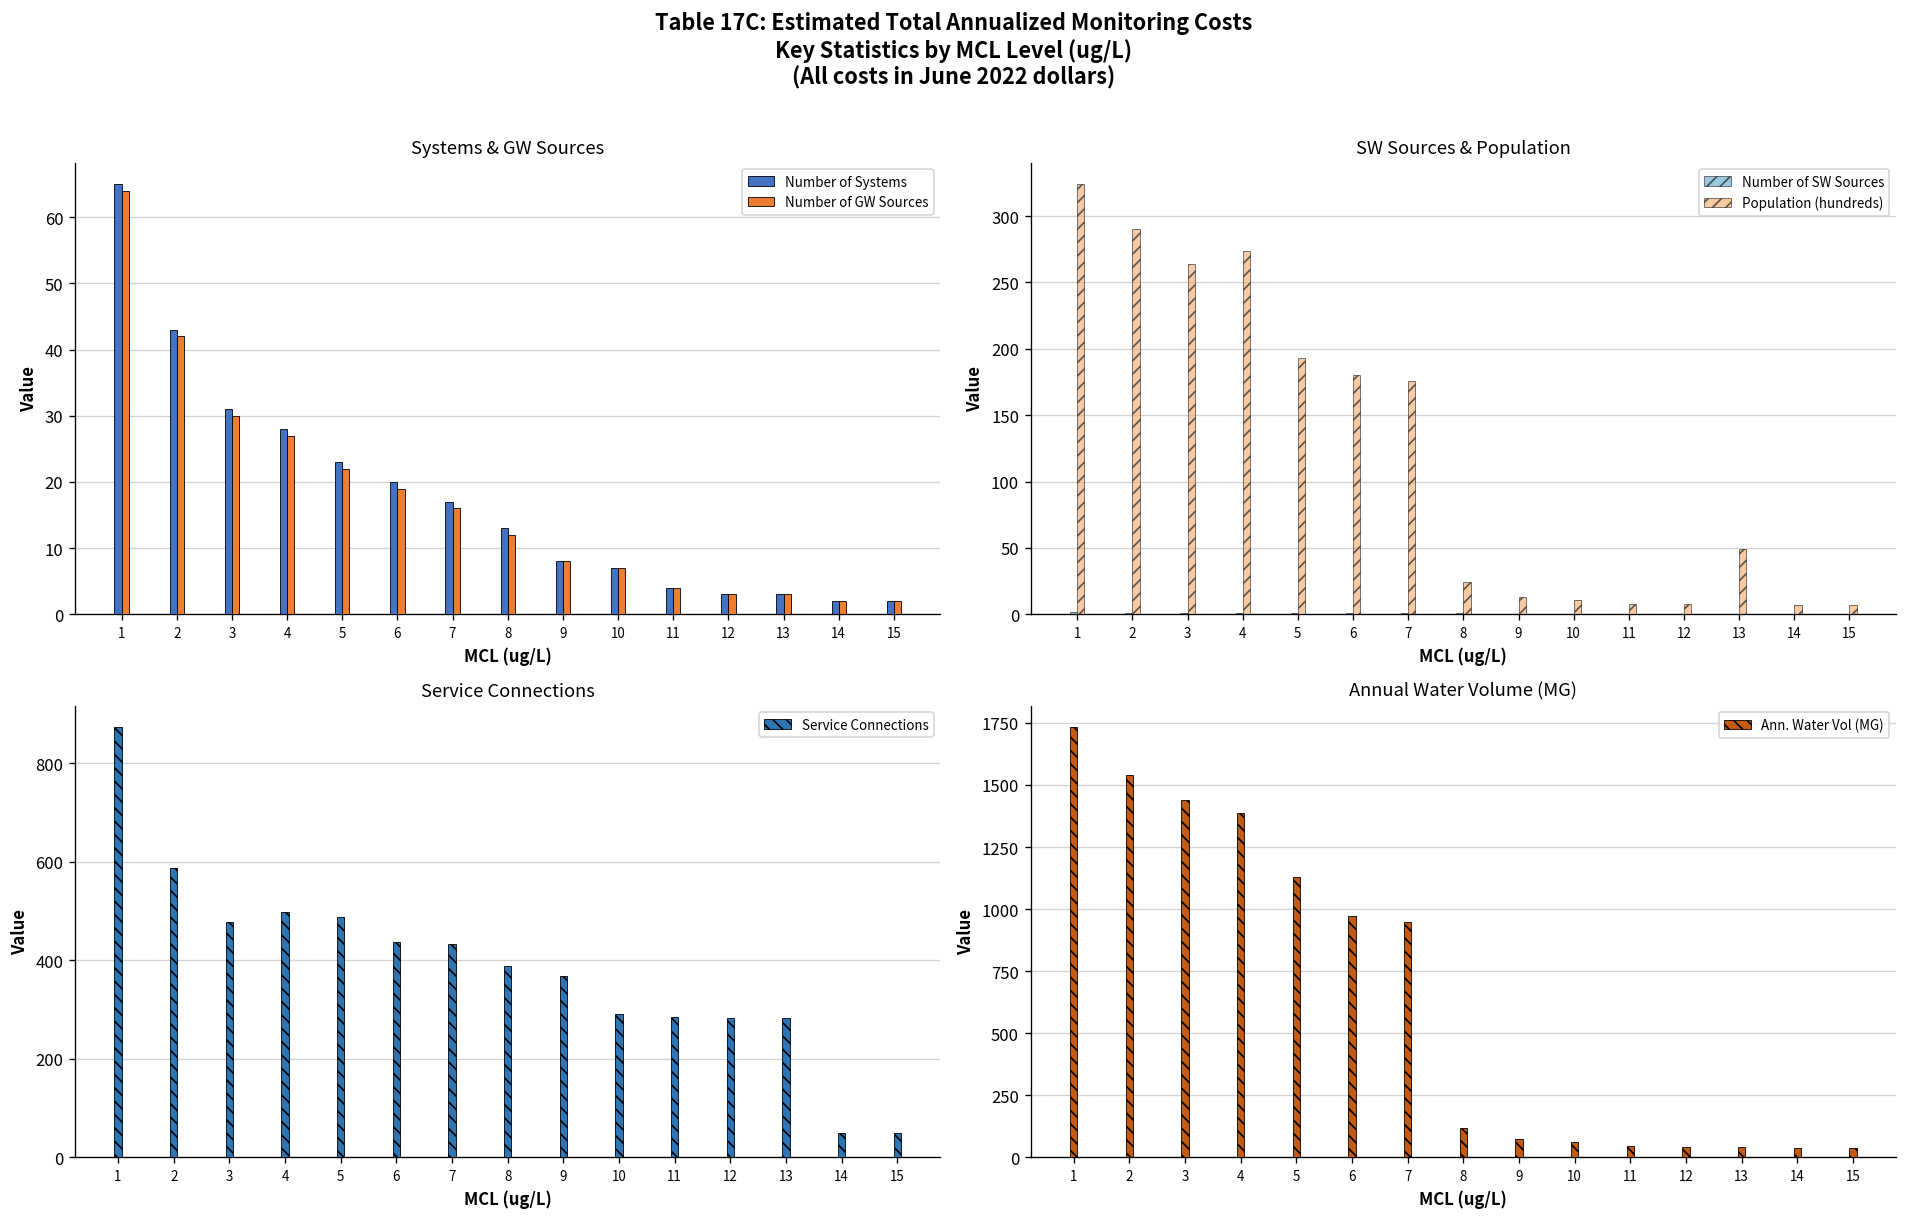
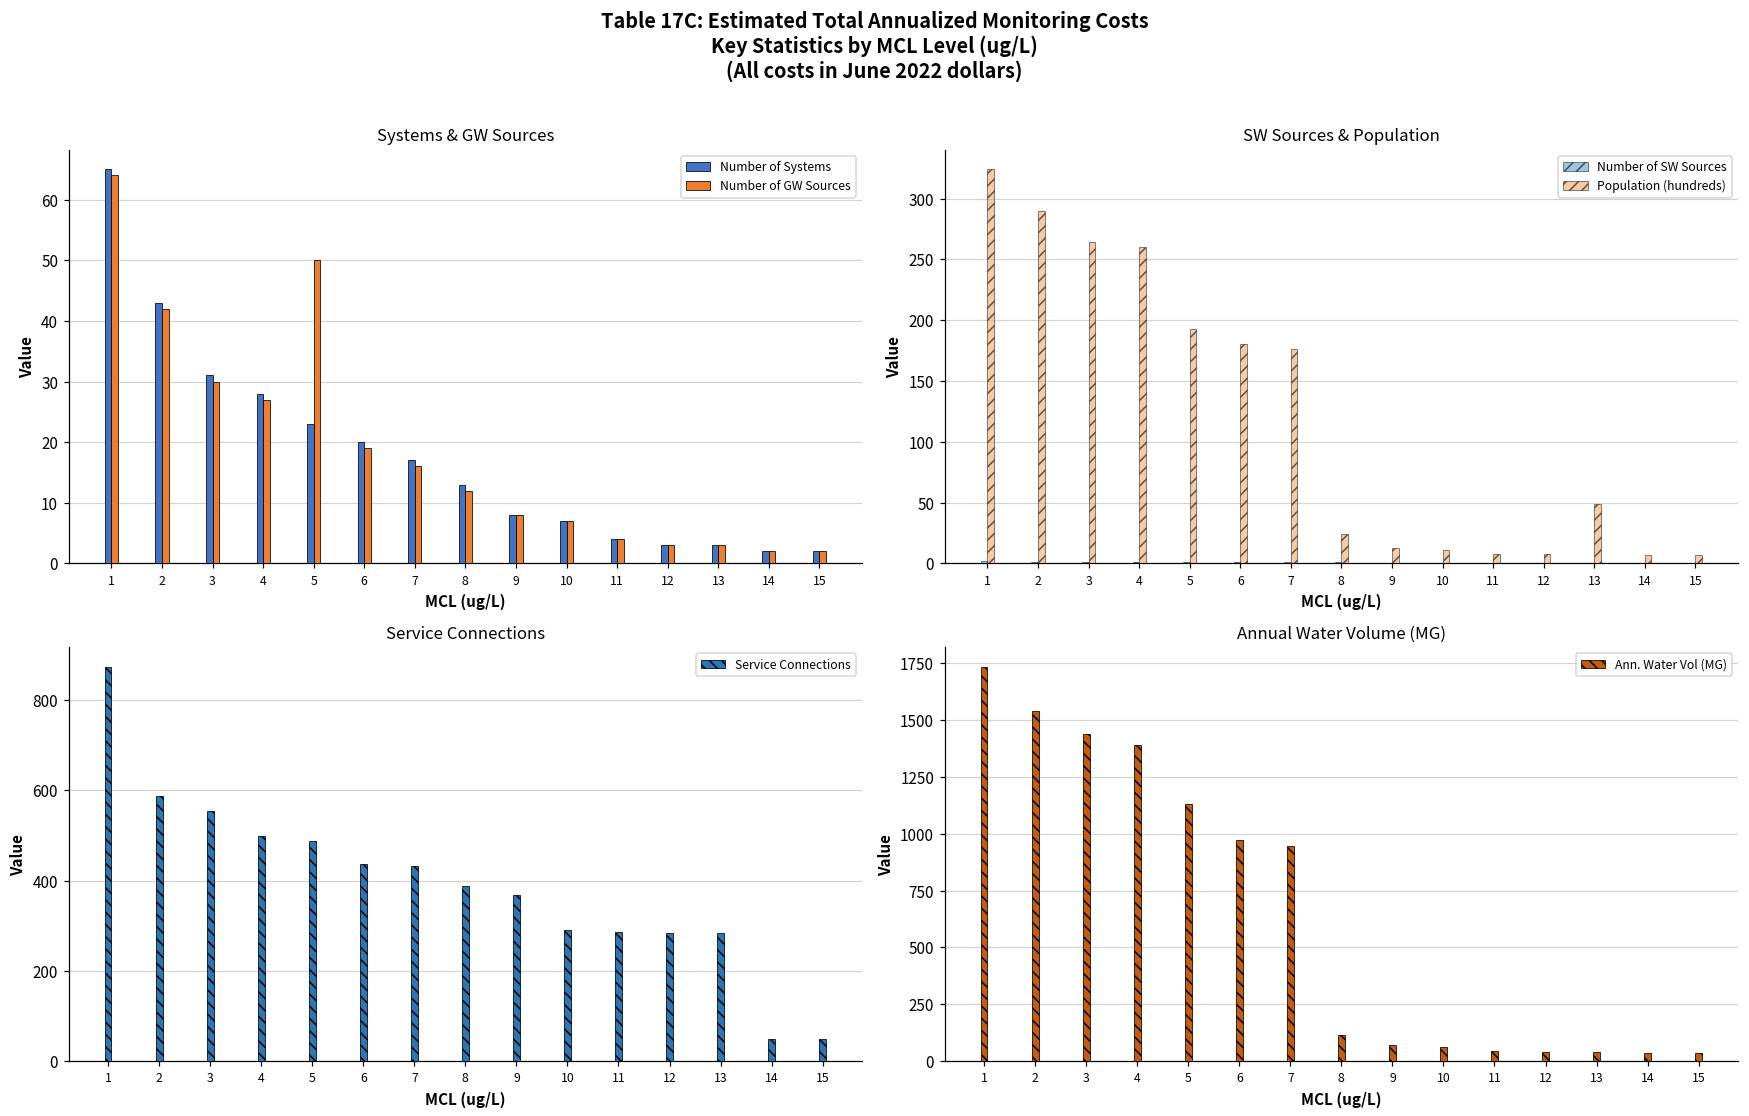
Systems & GW Sources, Number of GW Sources, 5: 22 -> 50
SW Sources & Population, Population (hundreds), 4: 274 -> 260
Service Connections, 3: 480 -> 560
